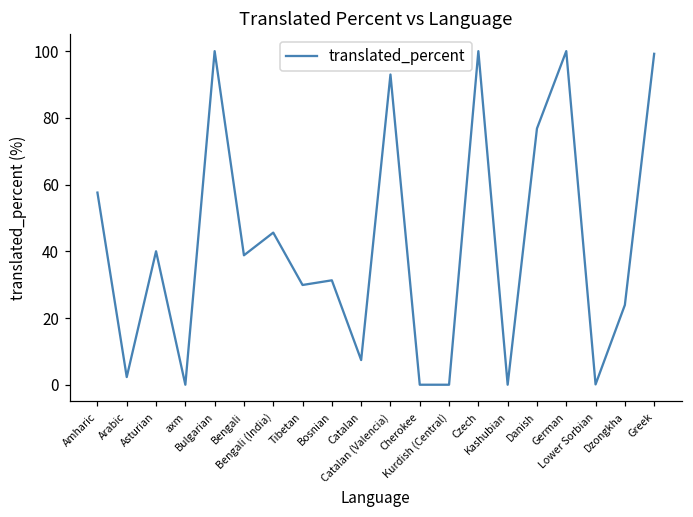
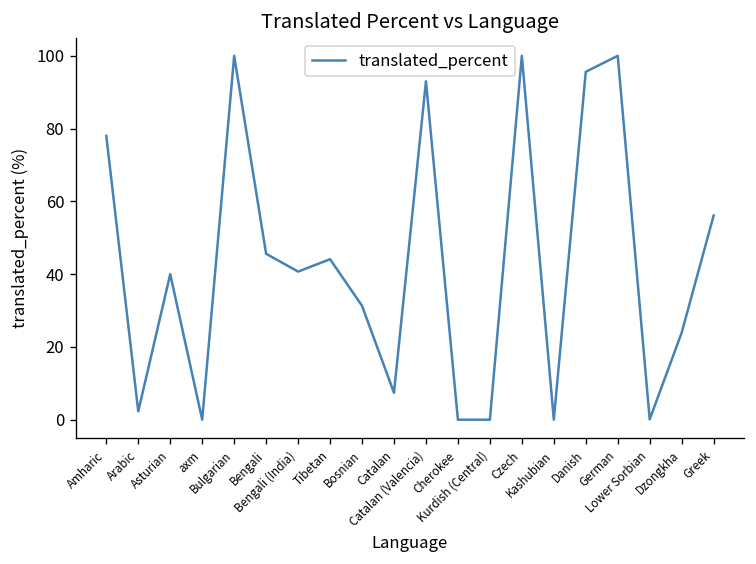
Amharic: 58 -> 78
Bengali: 39 -> 46
Bengali (India): 46 -> 41
Tibetan: 30 -> 44
Danish: 77 -> 96
Greek: 99 -> 56
